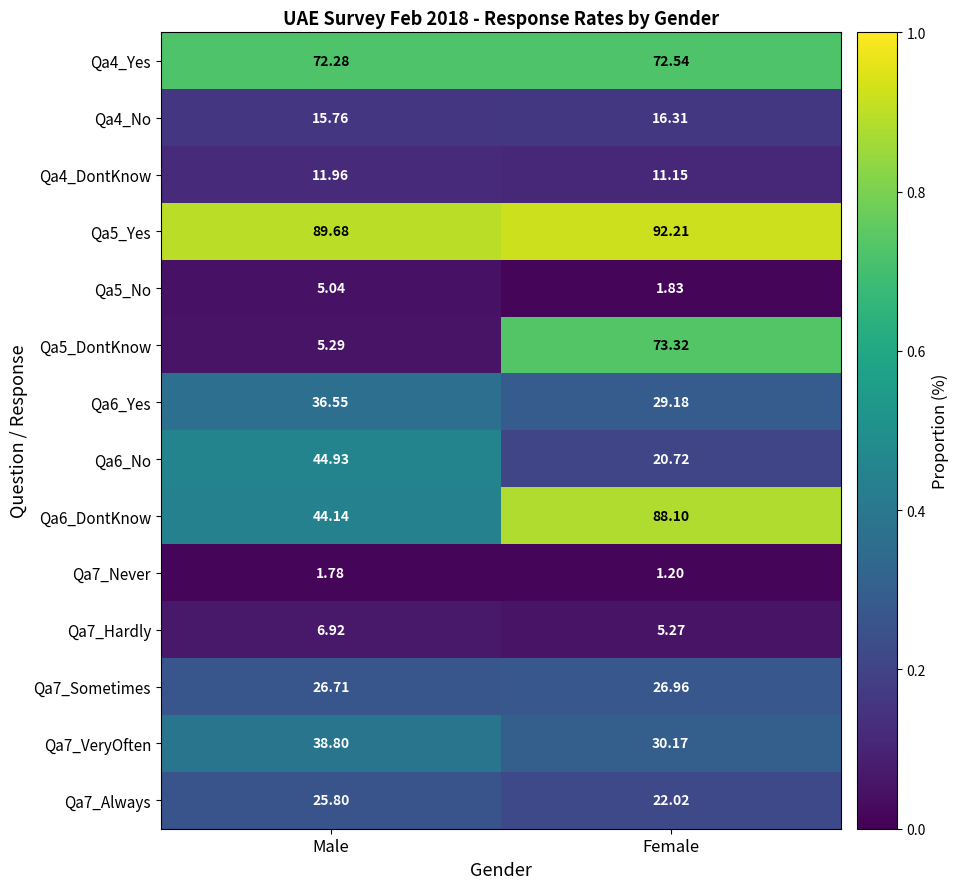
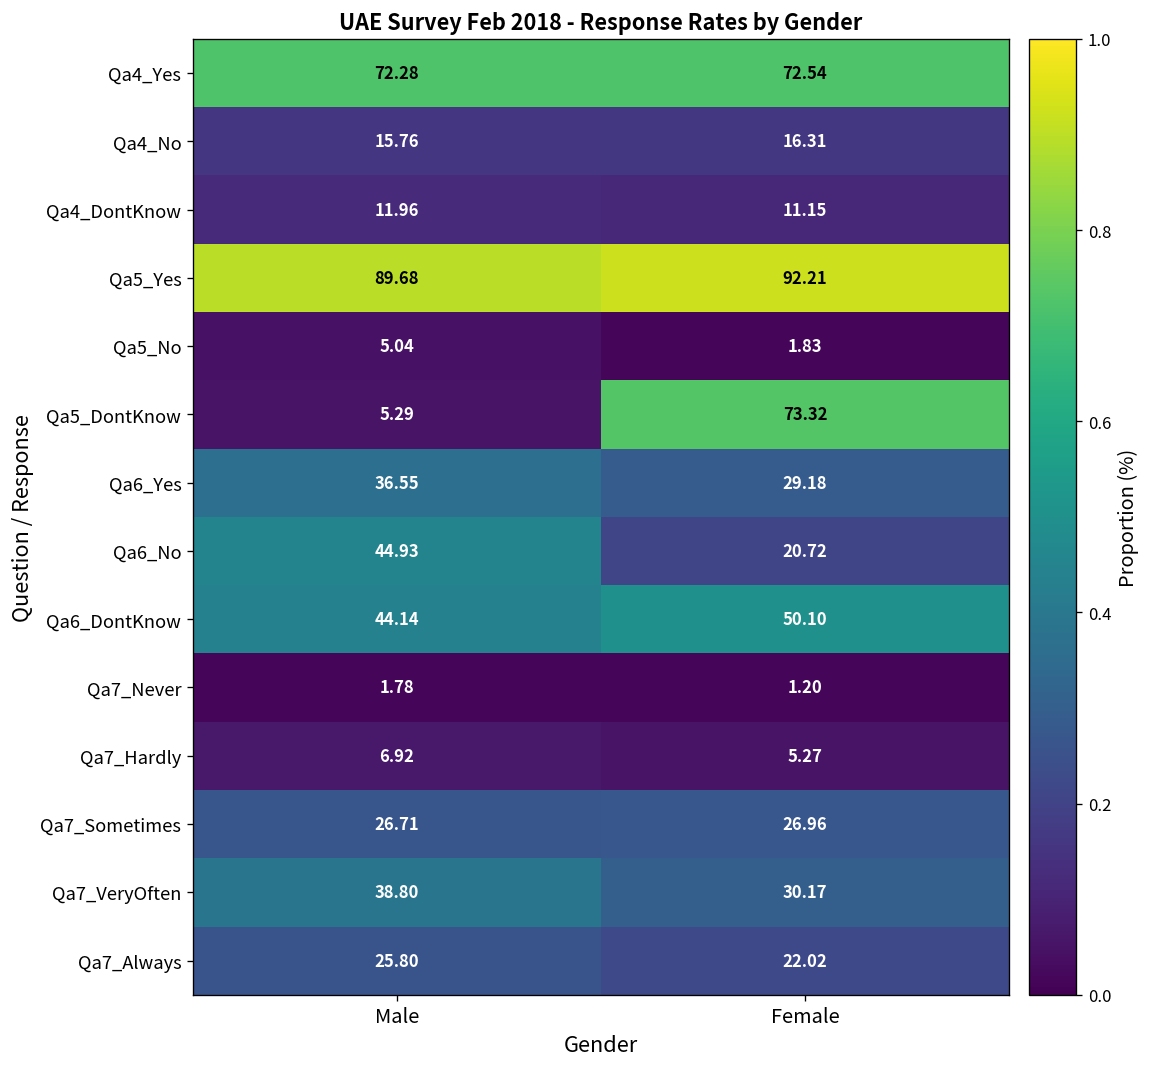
Qa6_DontKnow, Female: 88.10 -> 50.10
